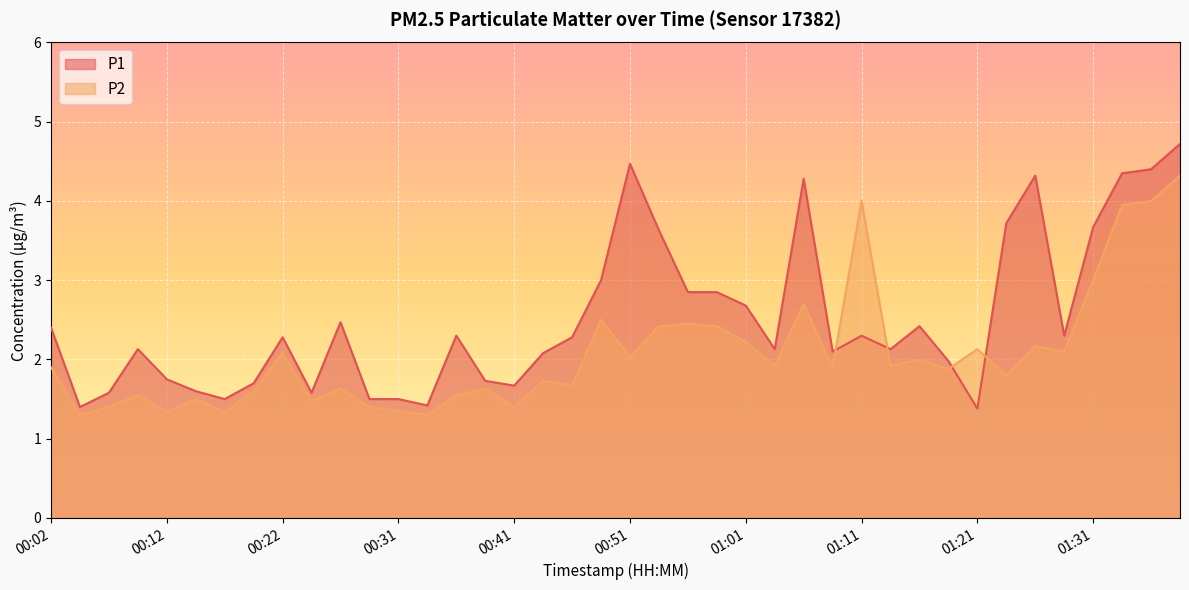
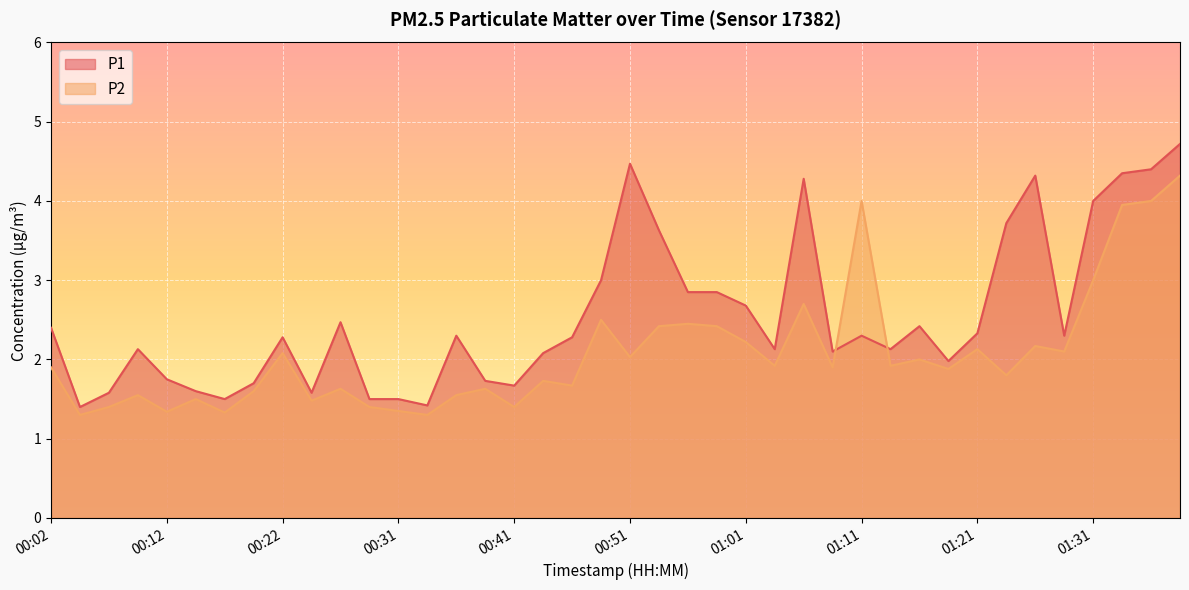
P1, 01:21: 1.4 -> 2.3
P1, 01:31: 3.7 -> 4.0
